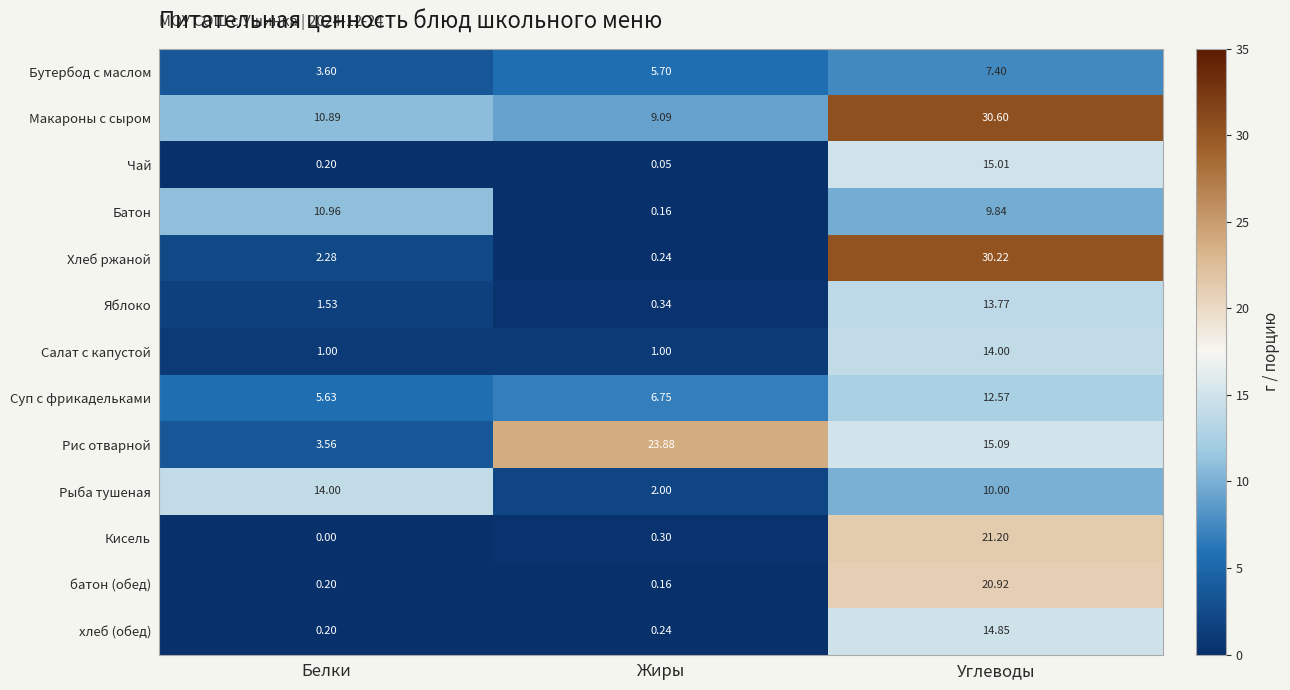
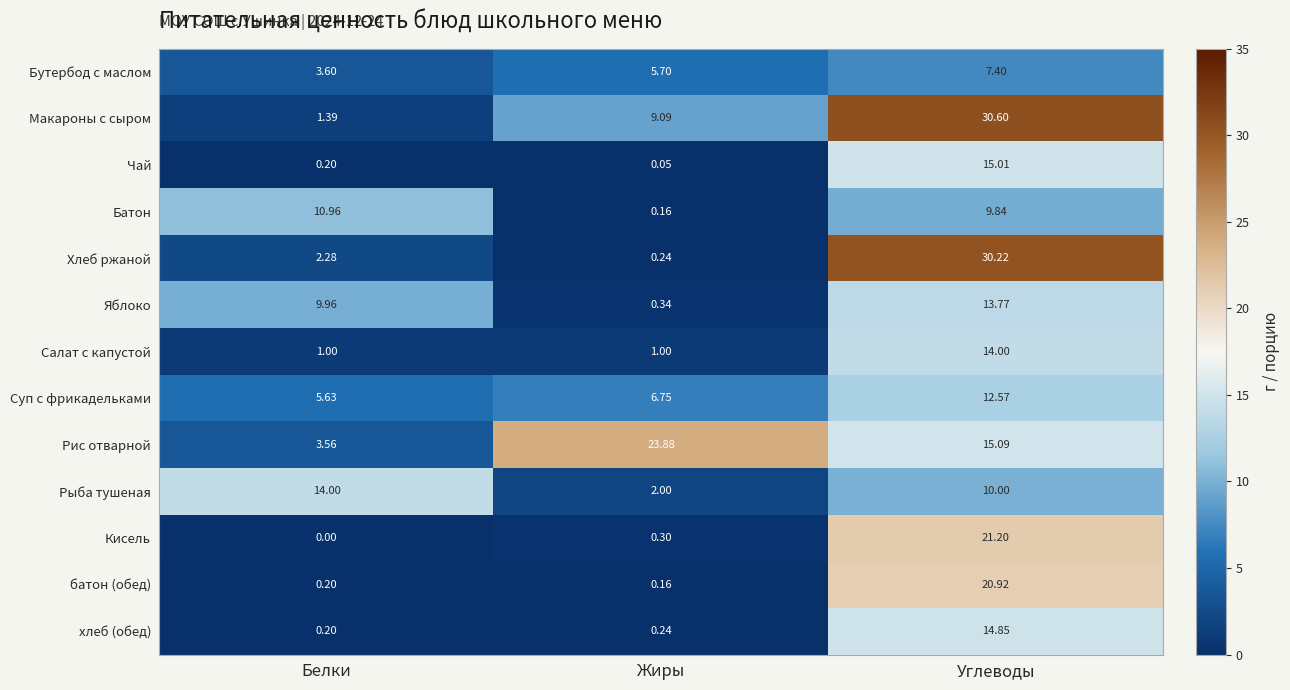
Макароны с сыром, Белки: 10.89 -> 1.39
Яблоко, Белки: 1.53 -> 9.96
